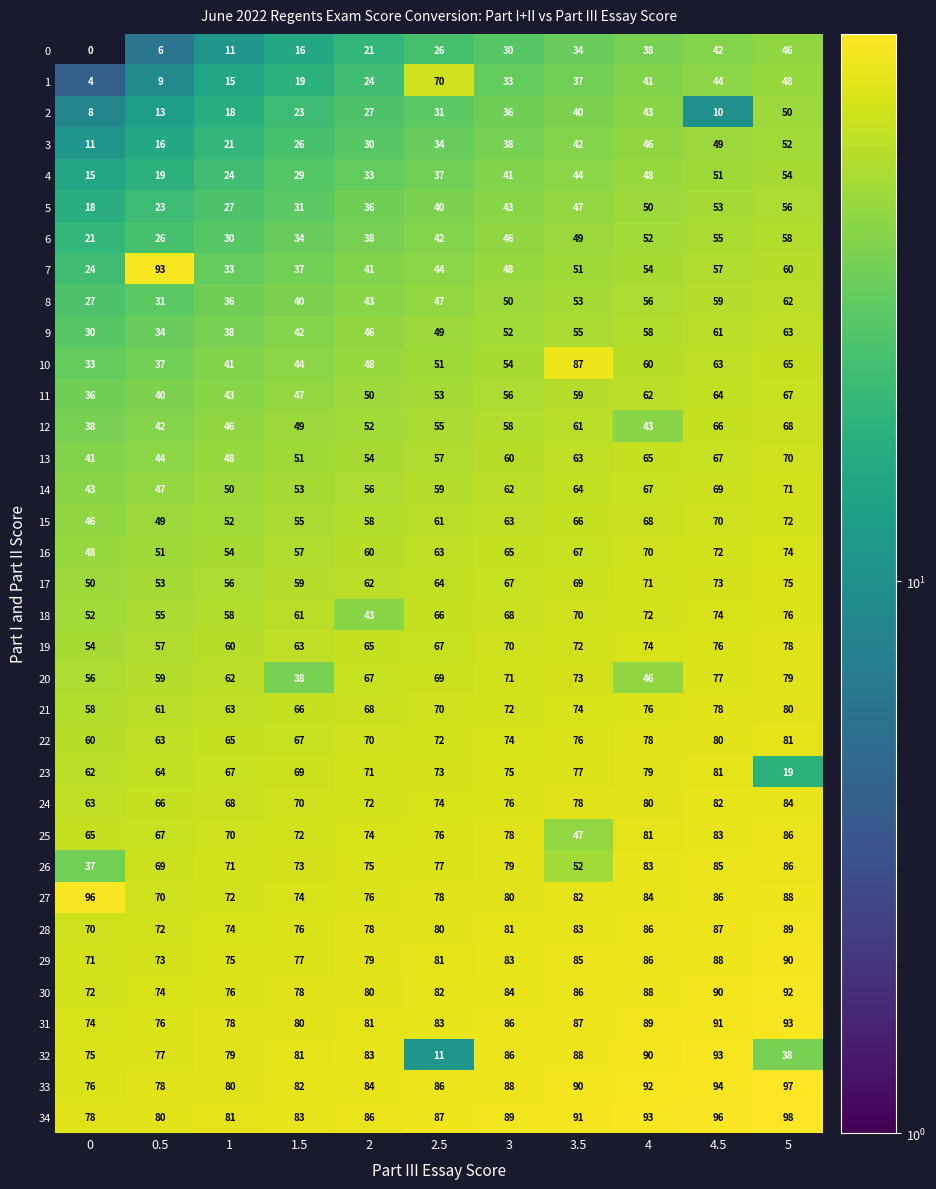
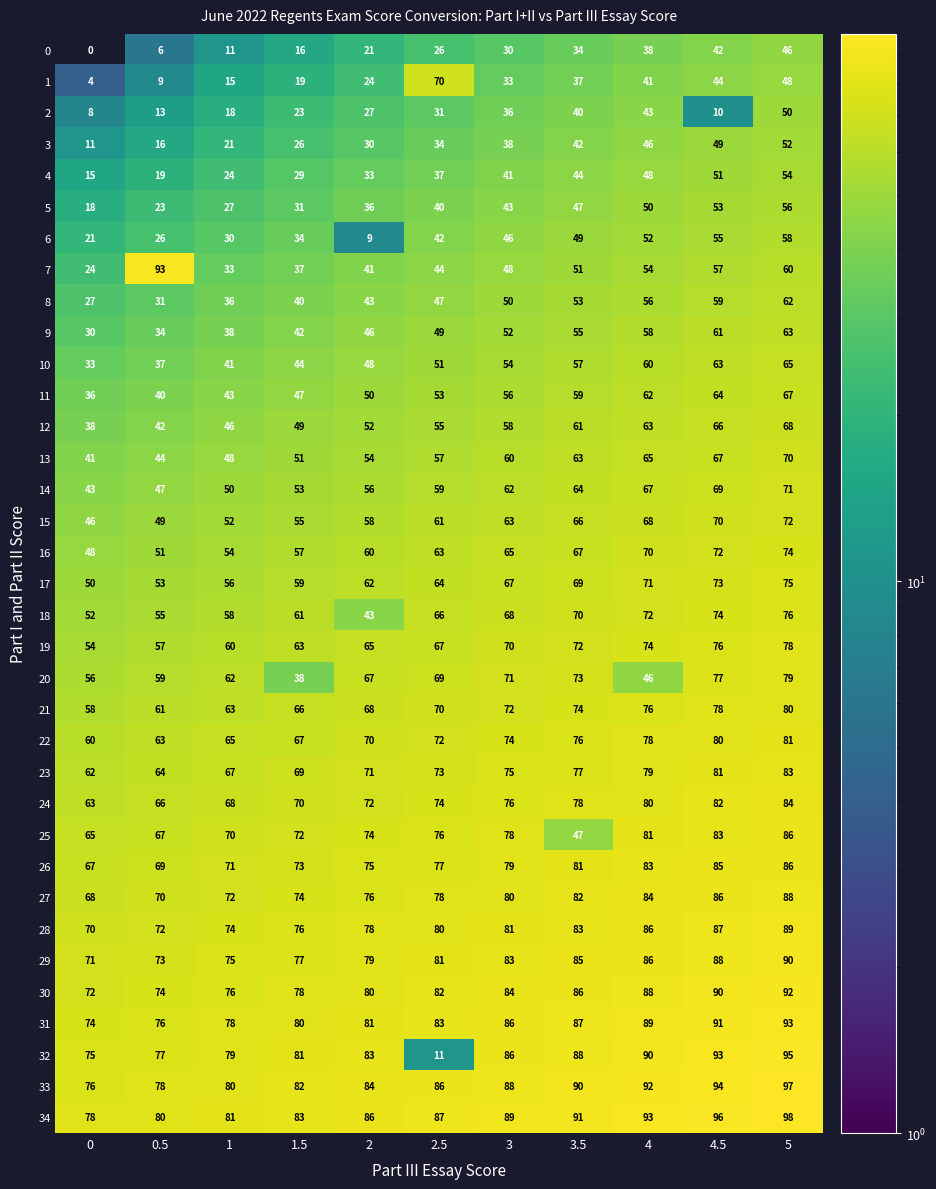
6, 2: 38 -> 9
10, 3.5: 87 -> 57
12, 4: 43 -> 63
23, 5: 19 -> 83
26, 0: 37 -> 67
26, 3.5: 52 -> 81
27, 0: 96 -> 68
32, 5: 38 -> 95
